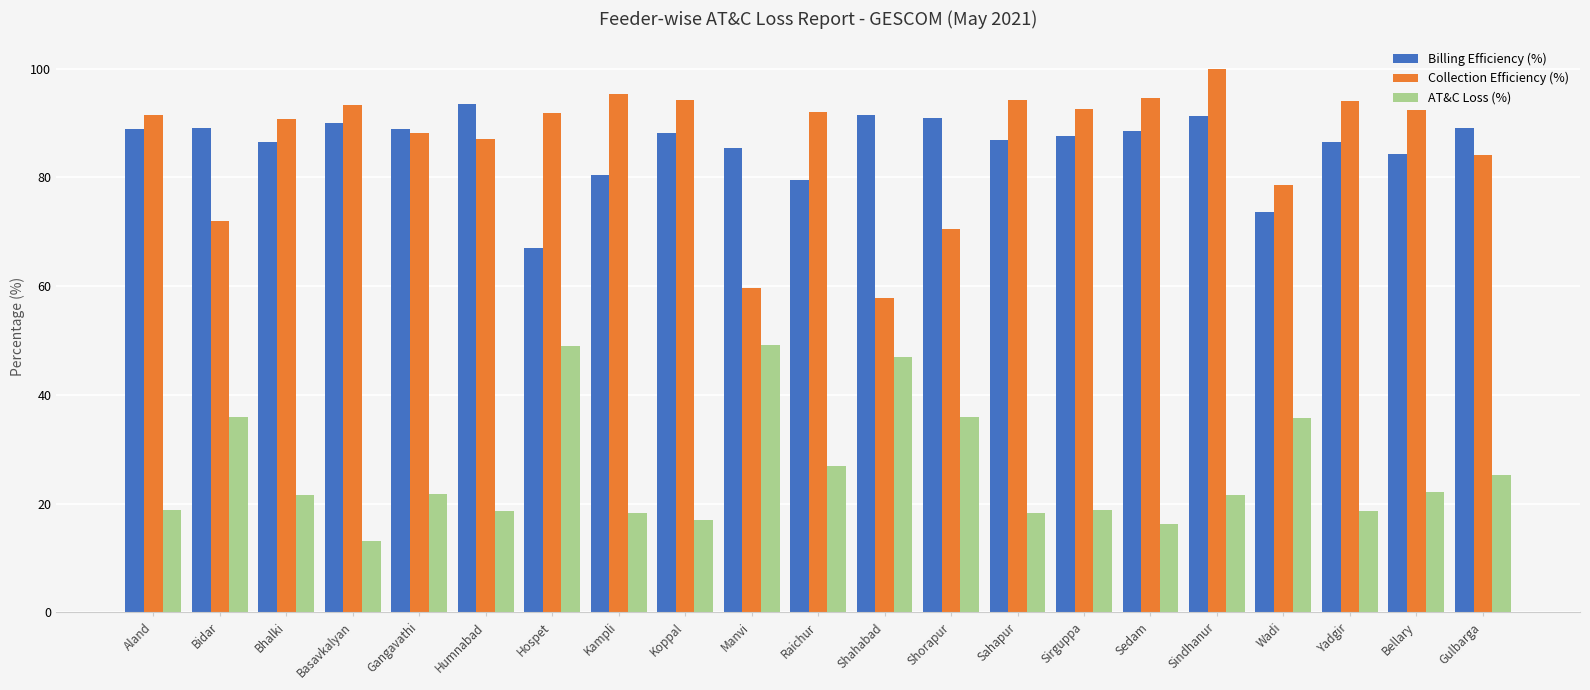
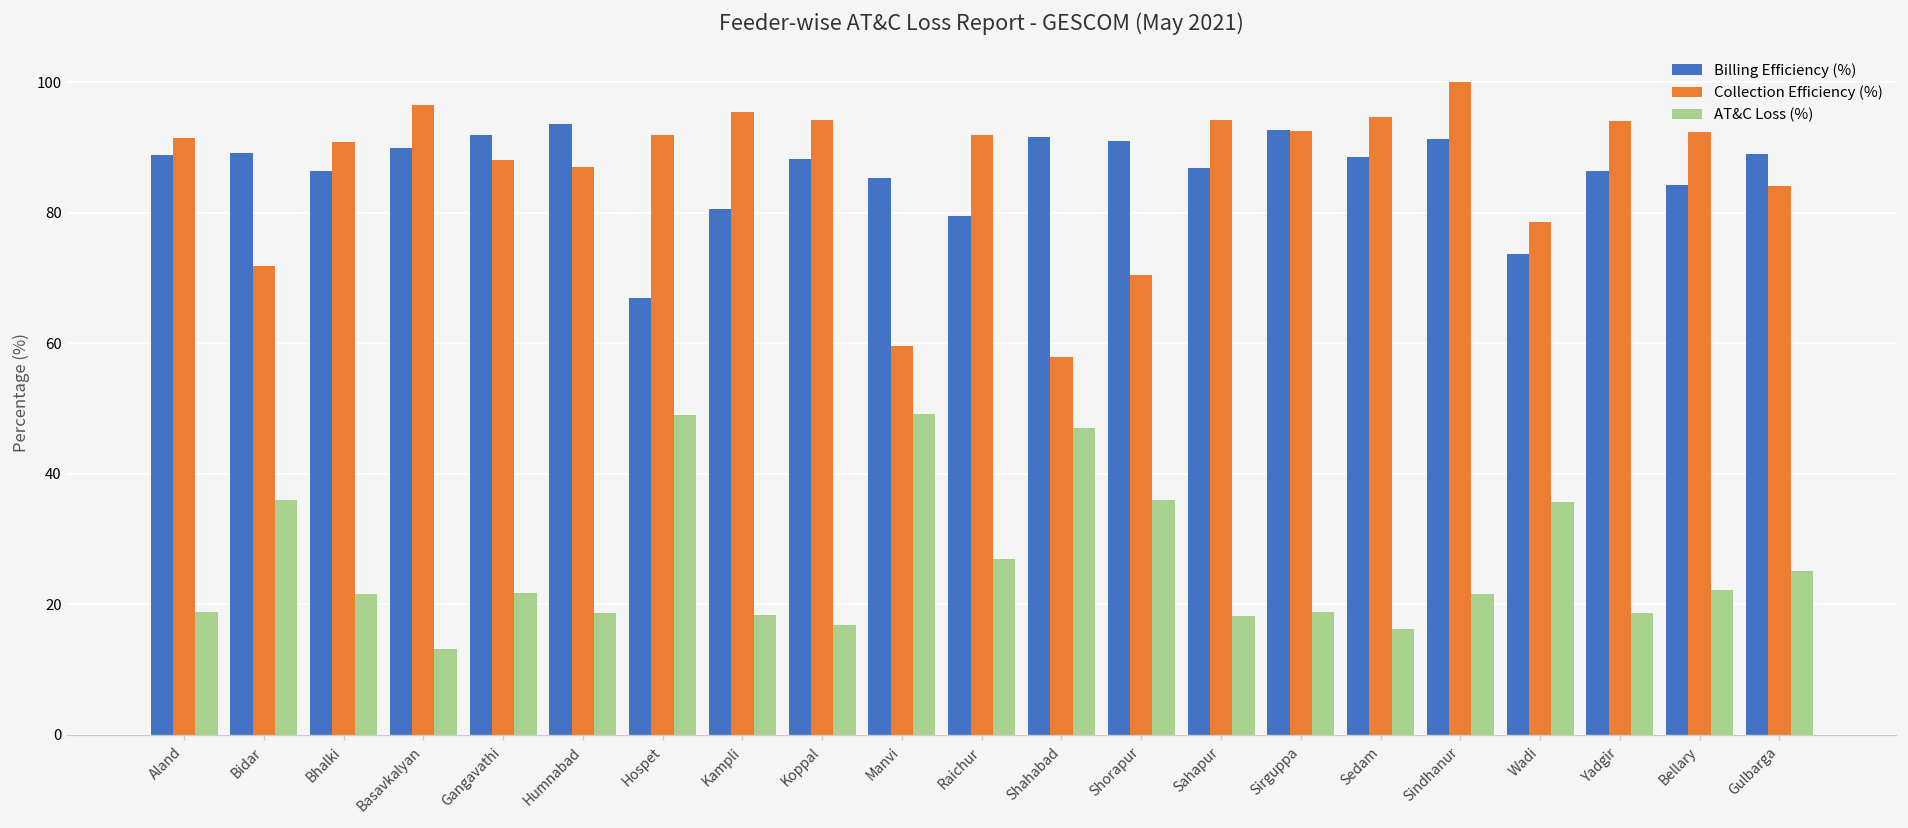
Collection Efficiency (%), Basavkalyan: 93 -> 96
Billing Efficiency (%), Gangavathi: 89 -> 92
Billing Efficiency (%), Sirguppa: 88 -> 93
